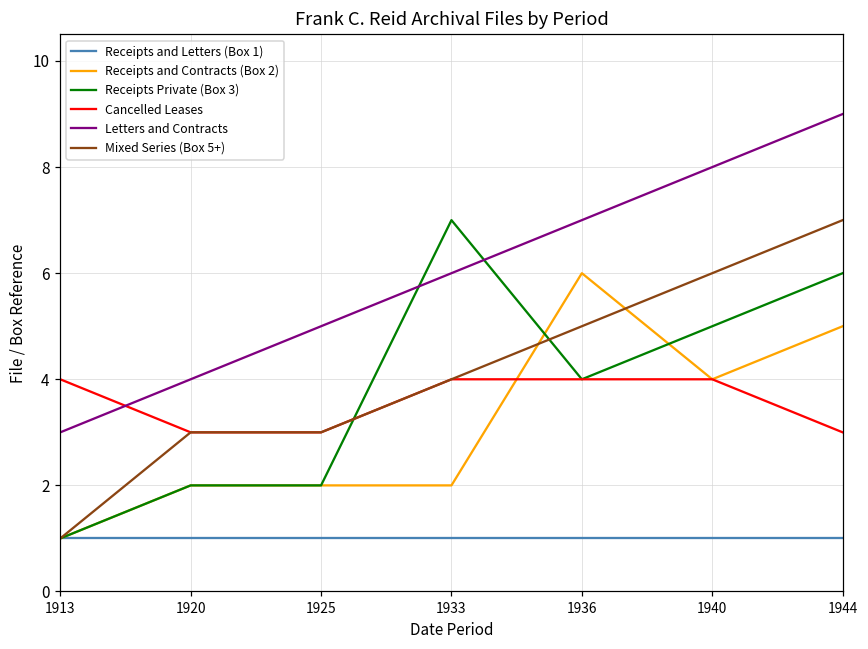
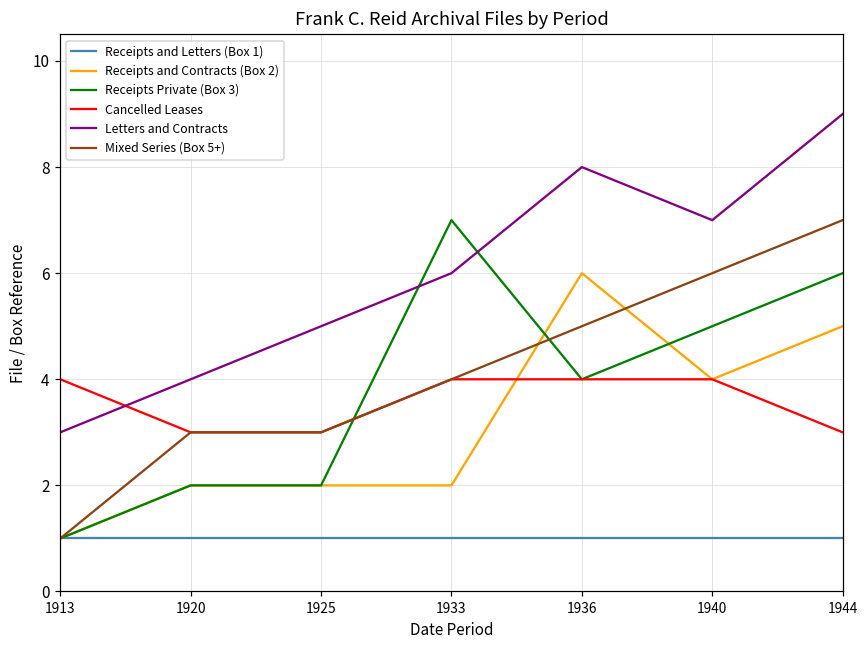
Letters and Contracts, 1936: 7 -> 8
Letters and Contracts, 1940: 8 -> 7
